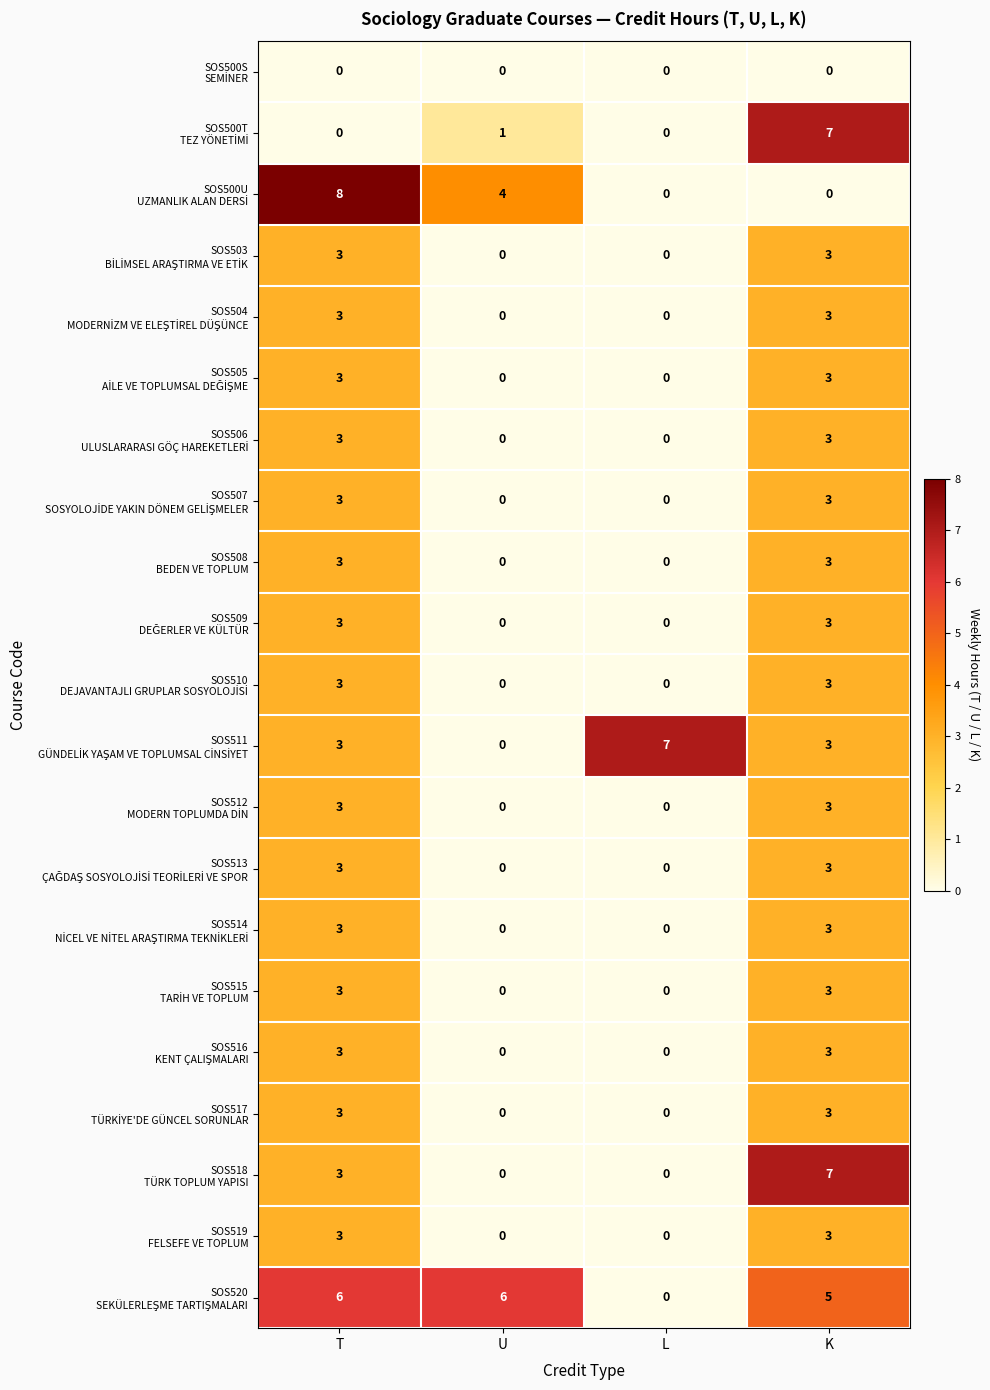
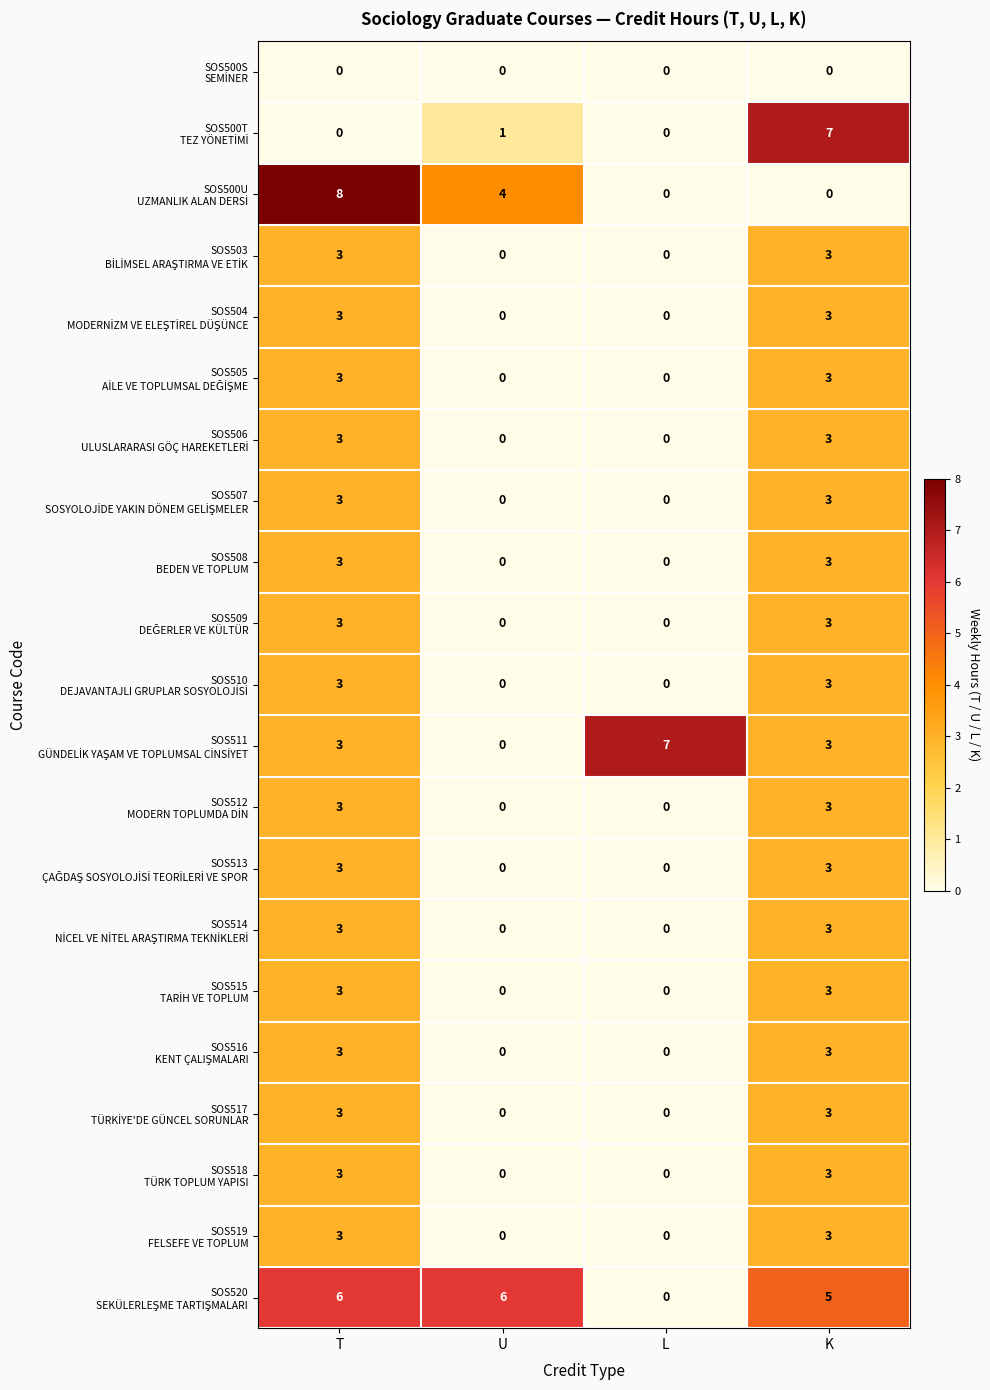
SOS518 TÜRK TOPLUM YAPISI, K: 7 -> 3
